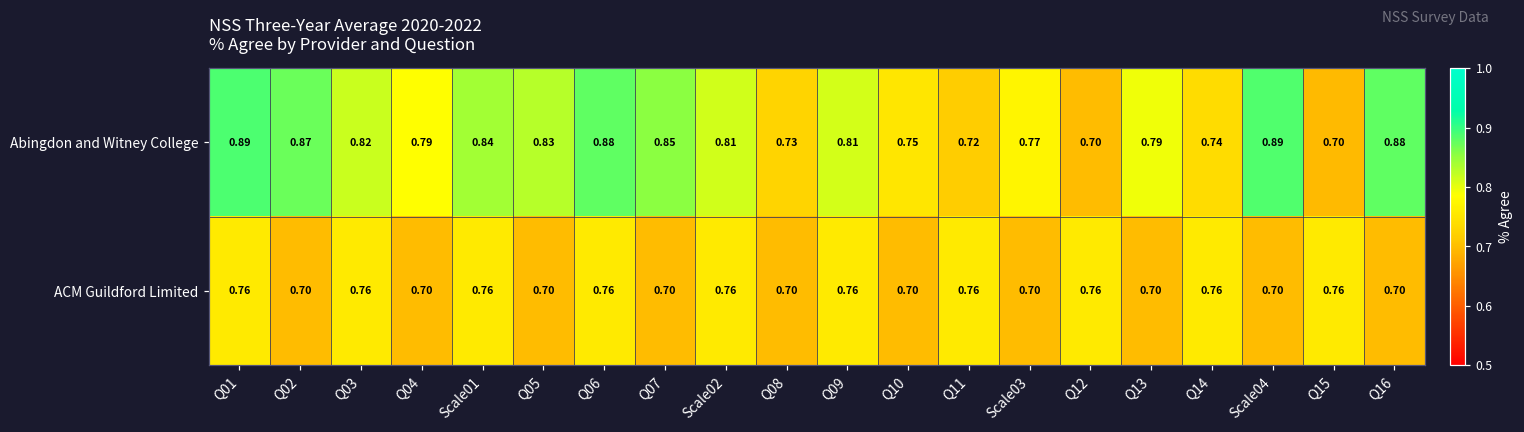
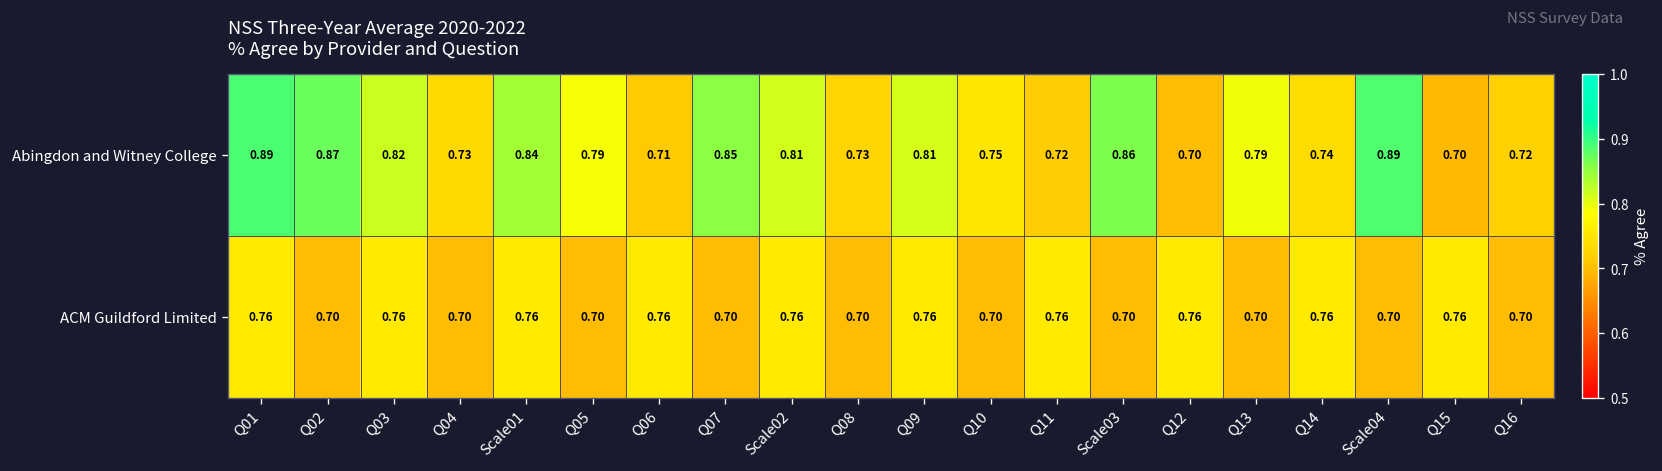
Abingdon and Witney College, Q04: 0.79 -> 0.73
Abingdon and Witney College, Q05: 0.83 -> 0.79
Abingdon and Witney College, Q06: 0.88 -> 0.71
Abingdon and Witney College, Scale03: 0.77 -> 0.86
Abingdon and Witney College, Q16: 0.88 -> 0.72
